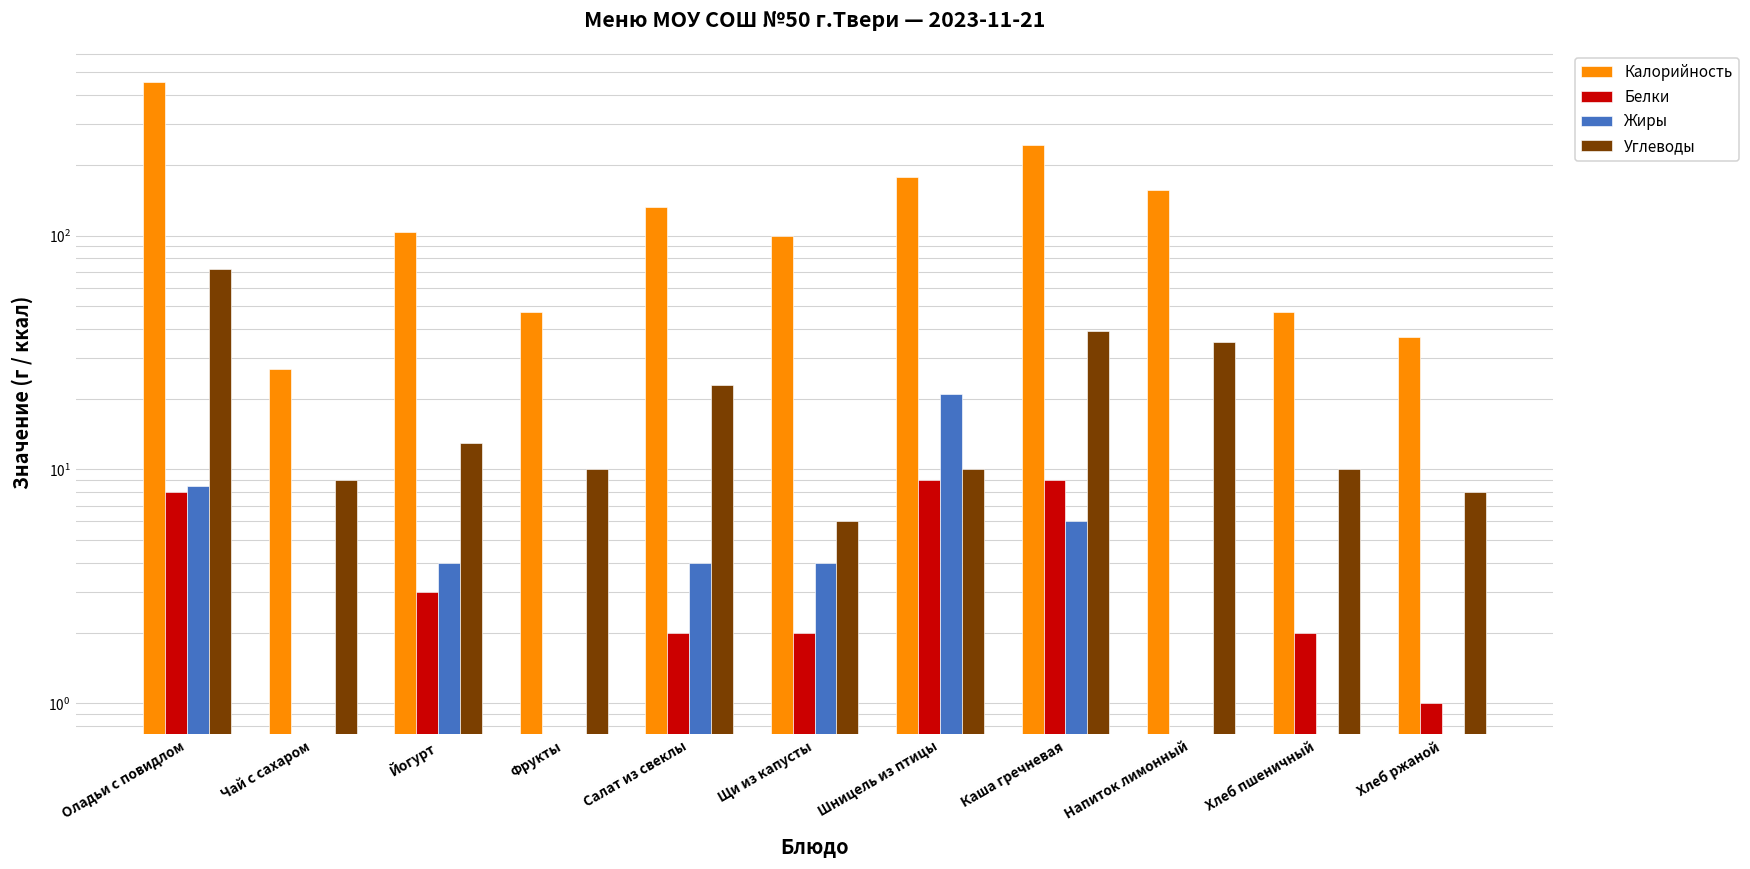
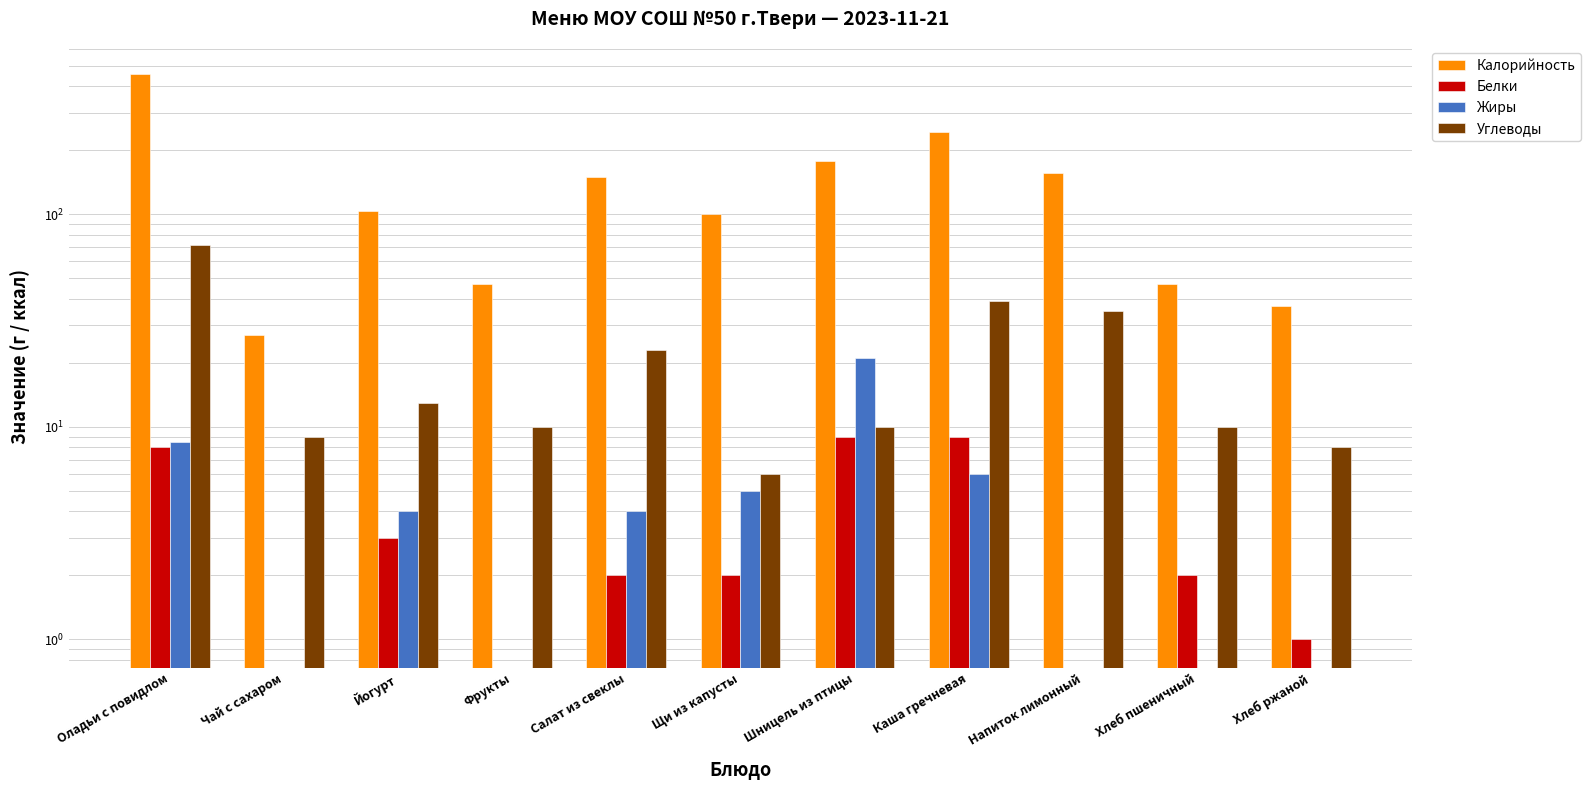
Калорийность, Салат из свеклы: 130 -> 150
Жиры, Щи из капусты: 4 -> 5
